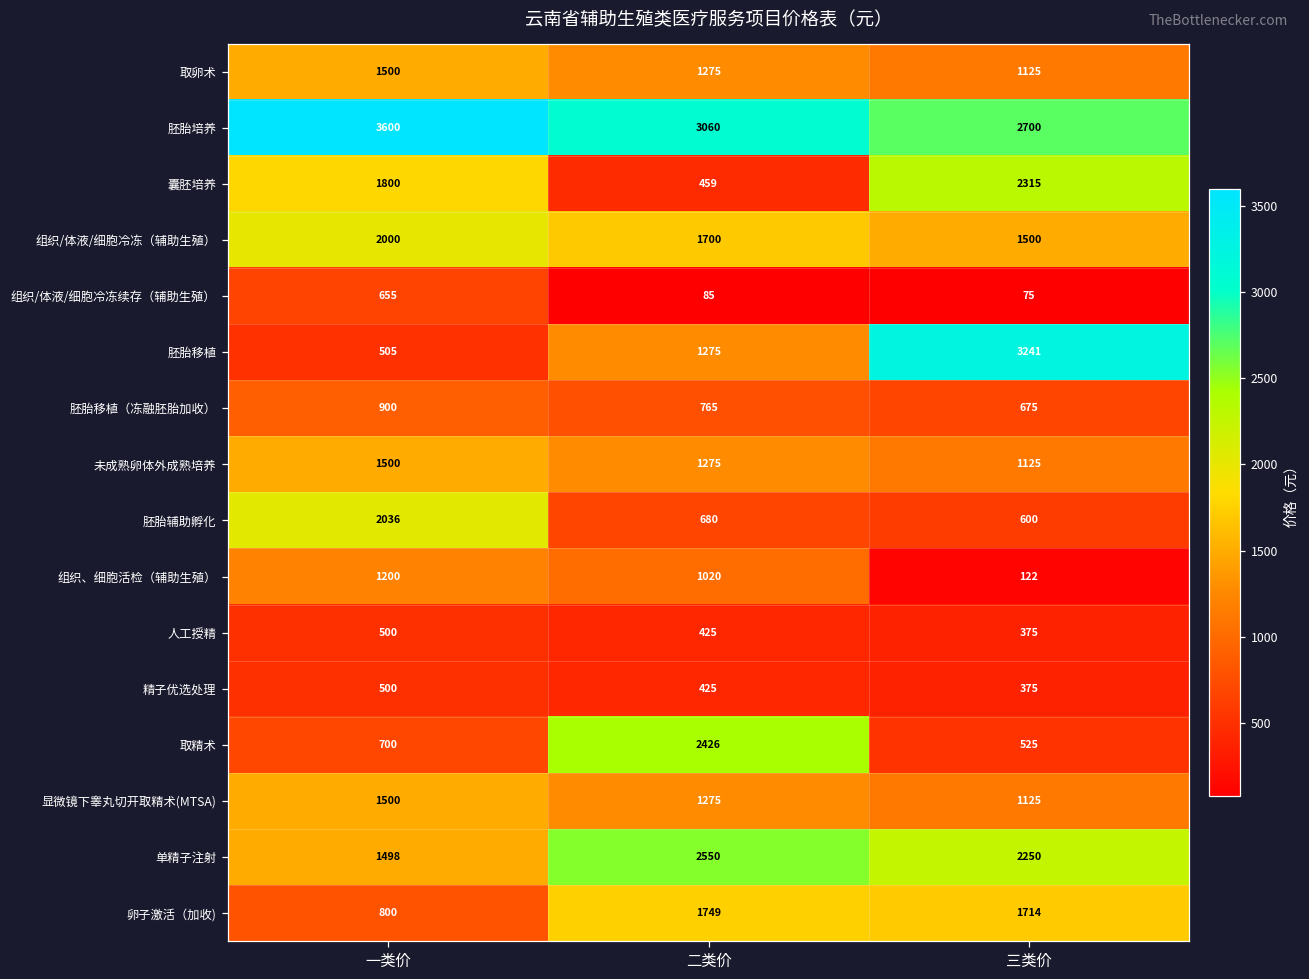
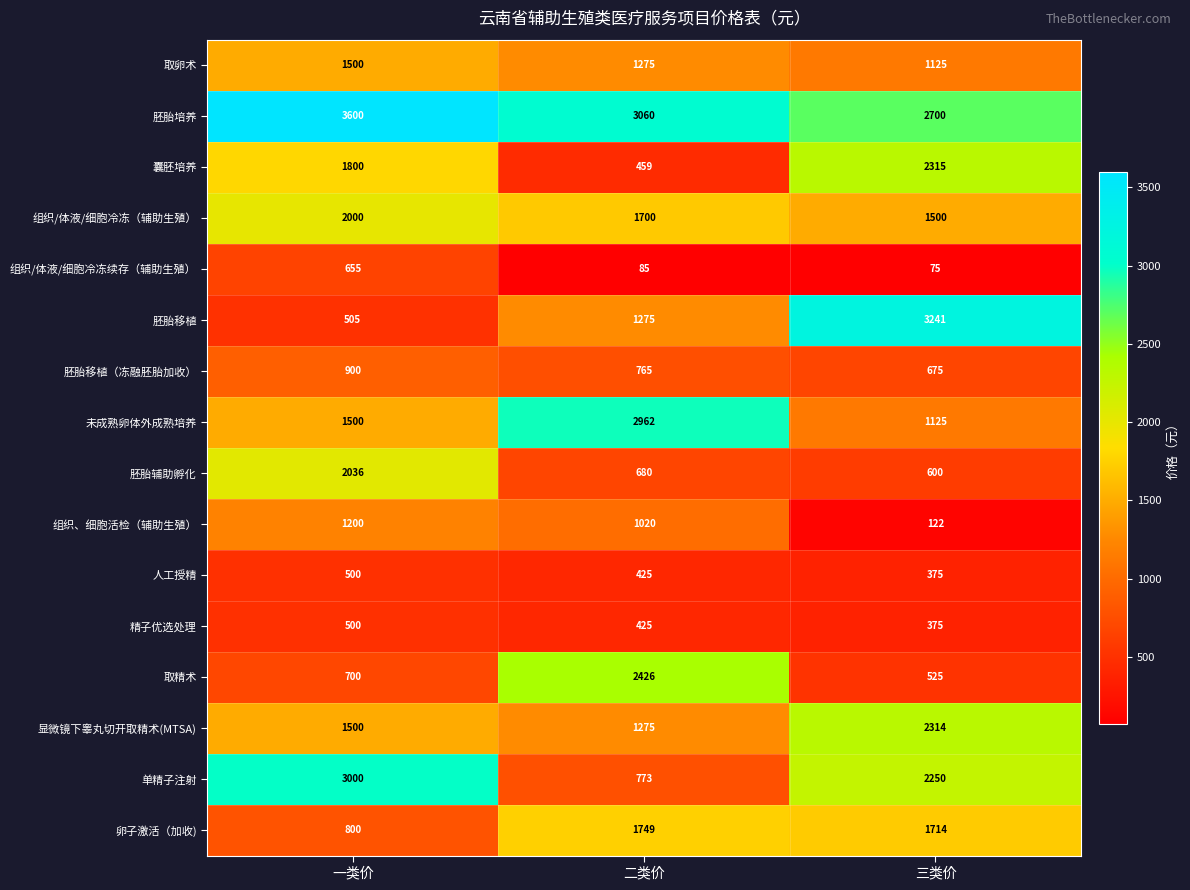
未成熟卵体外成熟培养, 二类价: 1275 -> 2962
显微镜下睾丸切开取精术(MTSA), 三类价: 1125 -> 2314
单精子注射, 一类价: 1498 -> 3000
单精子注射, 二类价: 2550 -> 773
